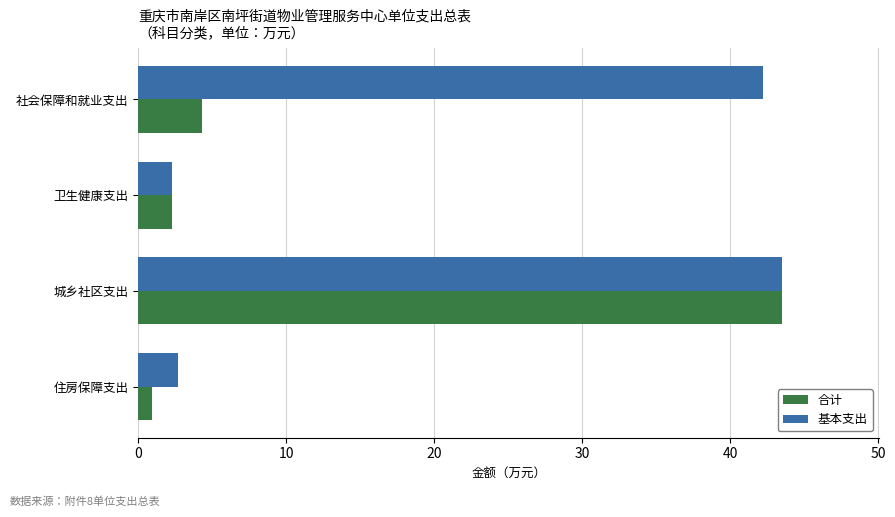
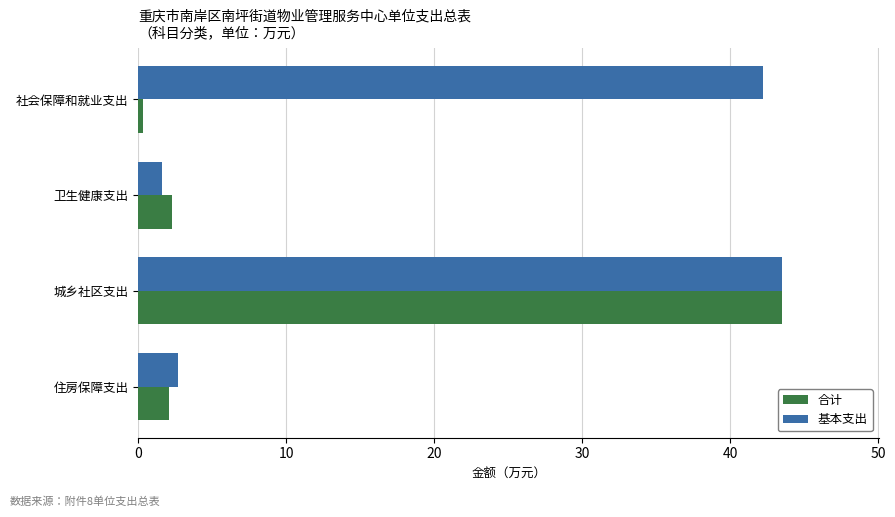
合计, 社会保障和就业支出: 4.3 -> 0.3
基本支出, 卫生健康支出: 2.3 -> 1.6
合计, 住房保障支出: 0.9 -> 2.1
